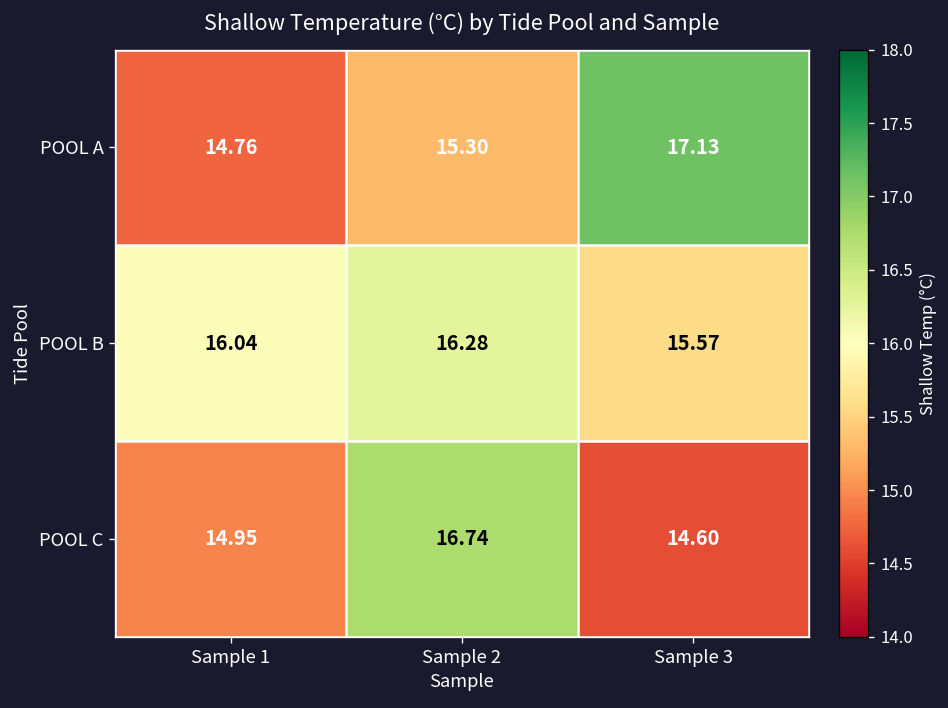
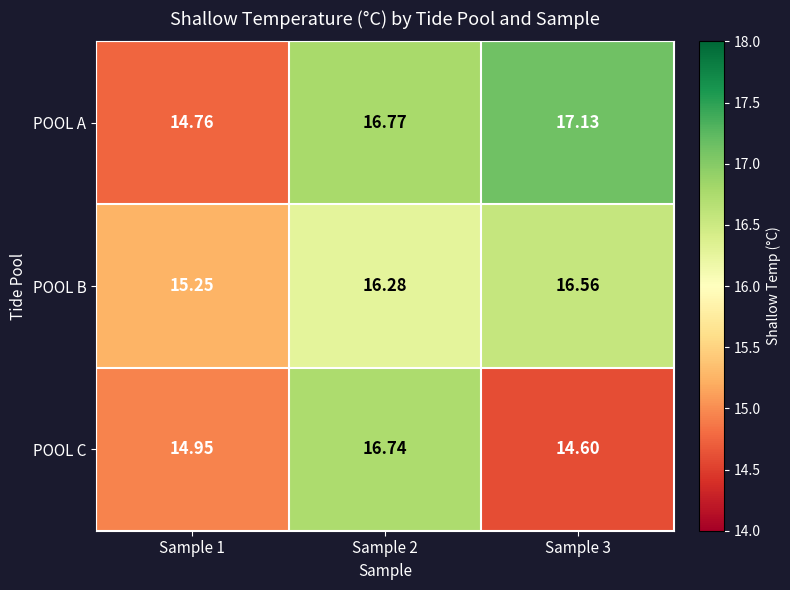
POOL A, Sample 2: 15.30 -> 16.77
POOL B, Sample 1: 16.04 -> 15.25
POOL B, Sample 3: 15.57 -> 16.56
